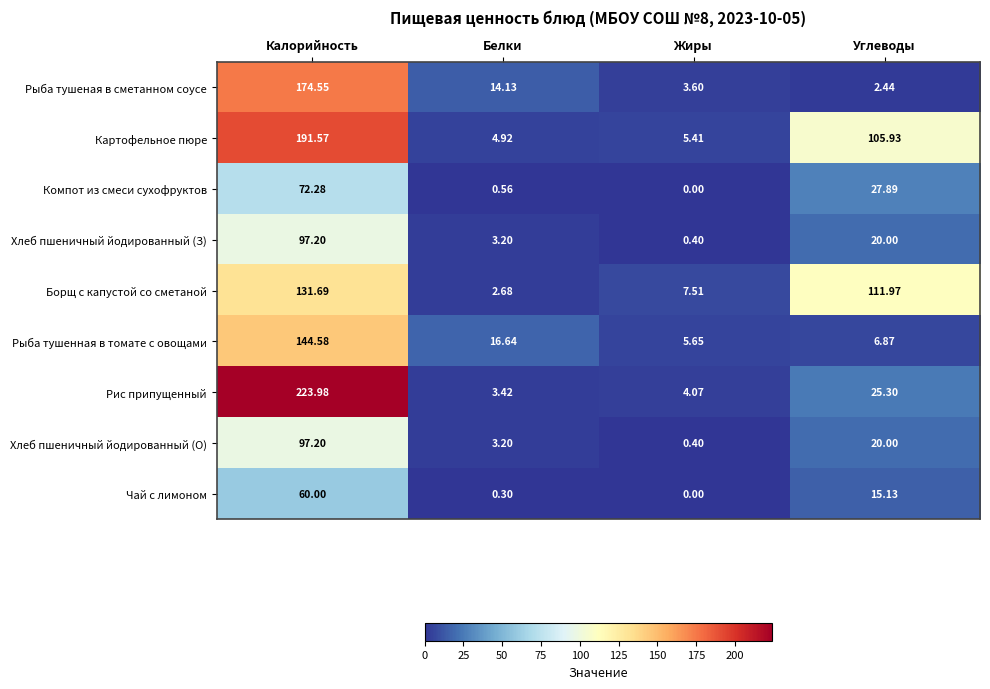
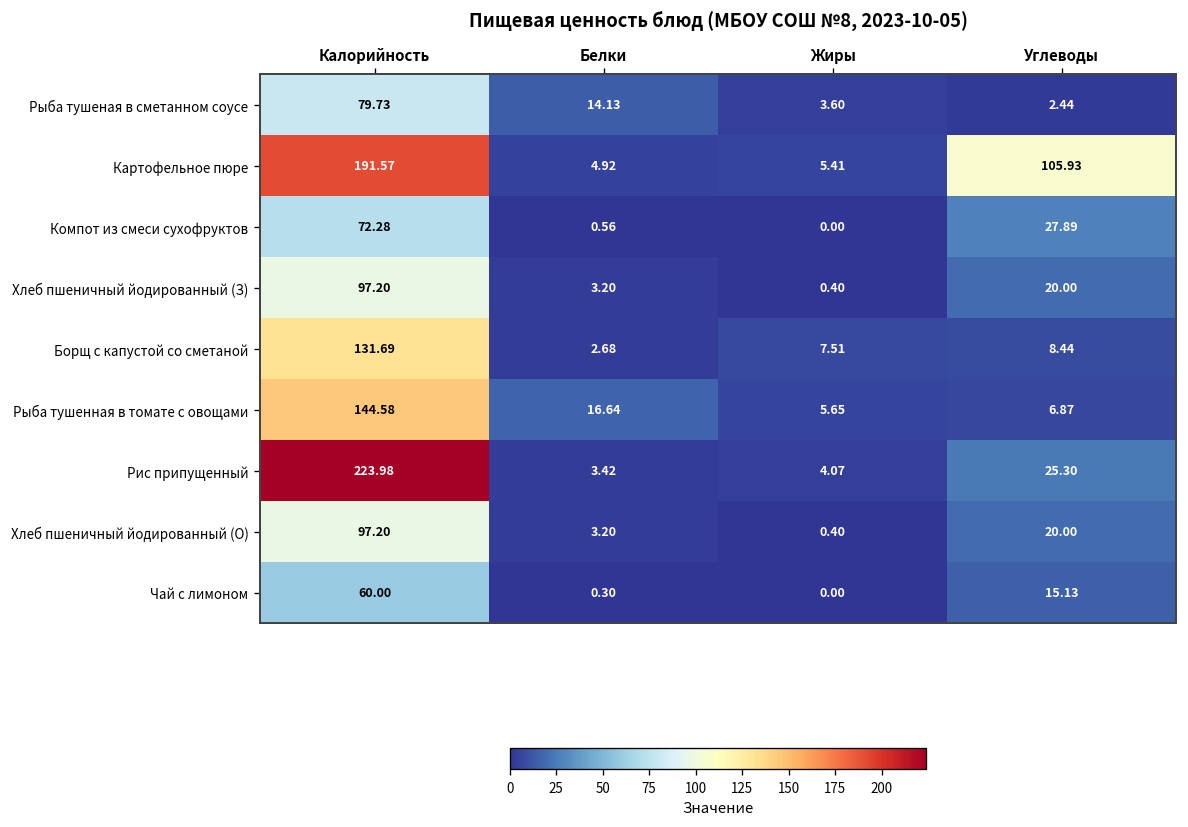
Рыба тушеная в сметанном соусе, Калорийность: 174.55 -> 79.73
Борщ с капустой со сметаной, Углеводы: 111.97 -> 8.44
